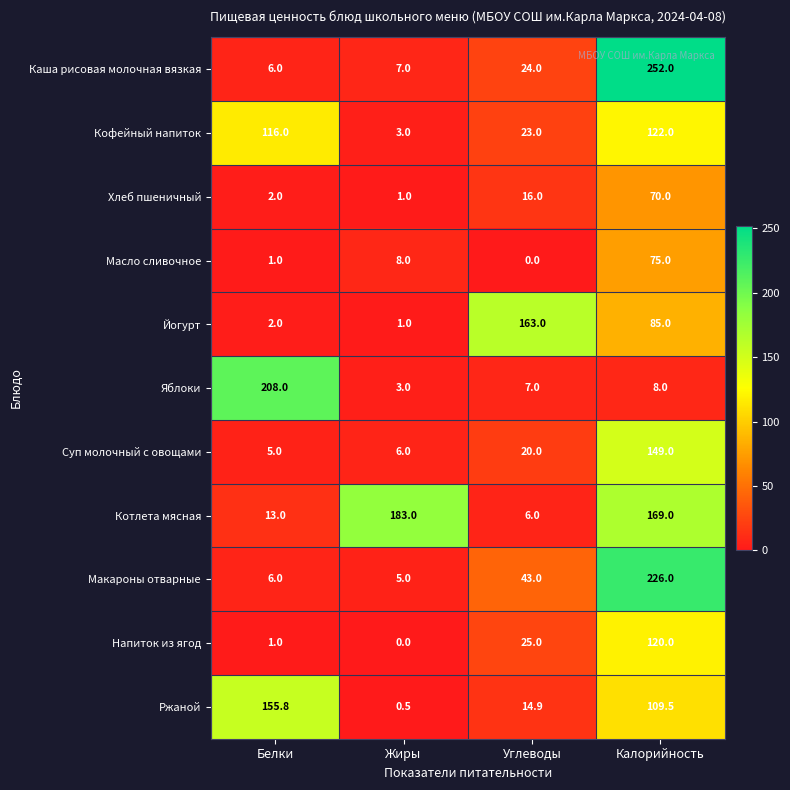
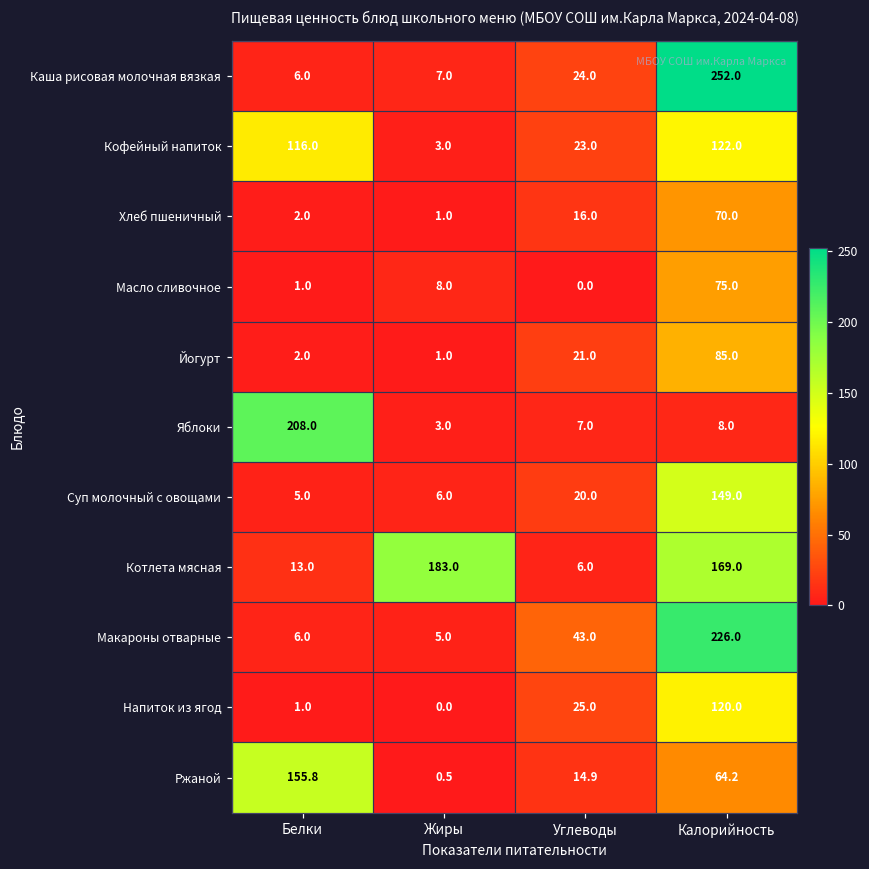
Йогурт, Углеводы: 163.0 -> 21.0
Ржаной, Калорийность: 109.5 -> 64.2
